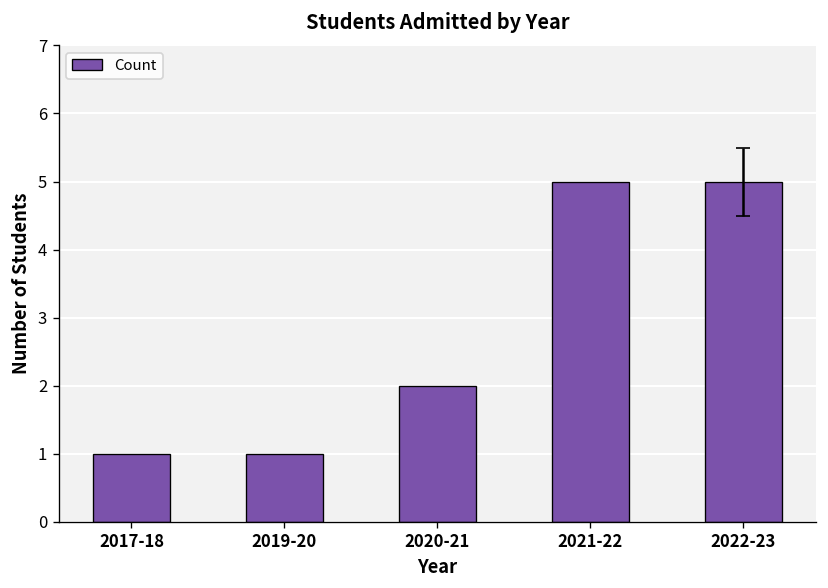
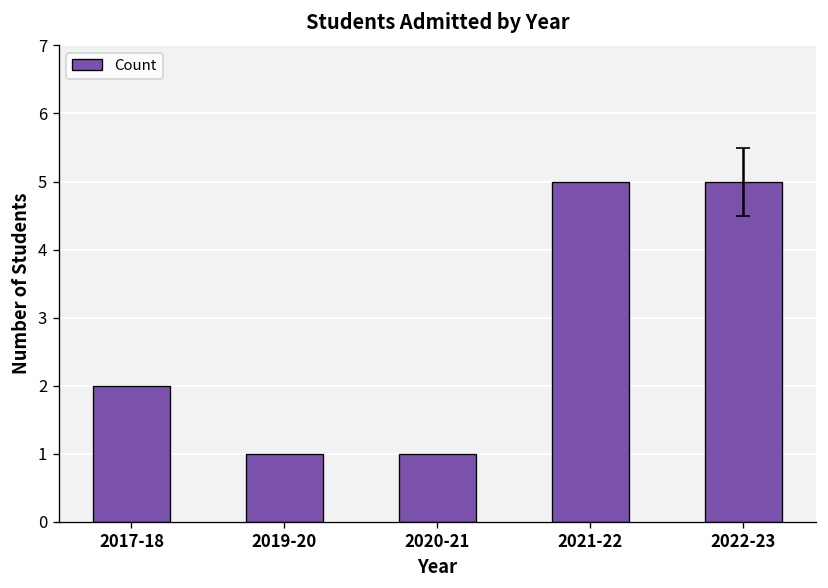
Count, 2017-18: 1 -> 2
Count, 2020-21: 2 -> 1
